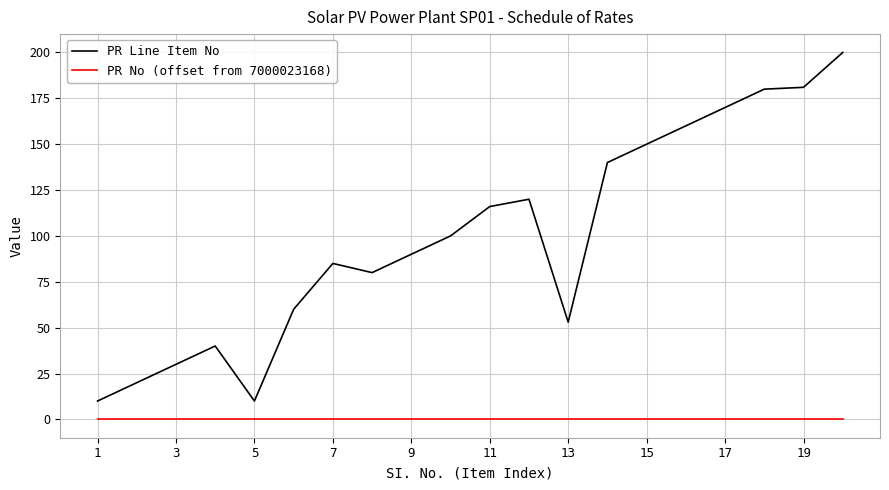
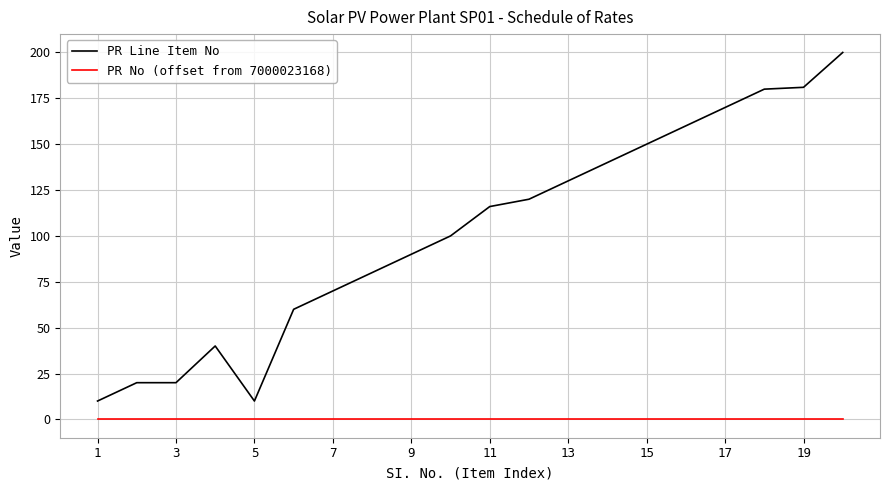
PR Line Item No, 3: 30 -> 20
PR Line Item No, 7: 85 -> 70
PR Line Item No, 13: 53 -> 130
